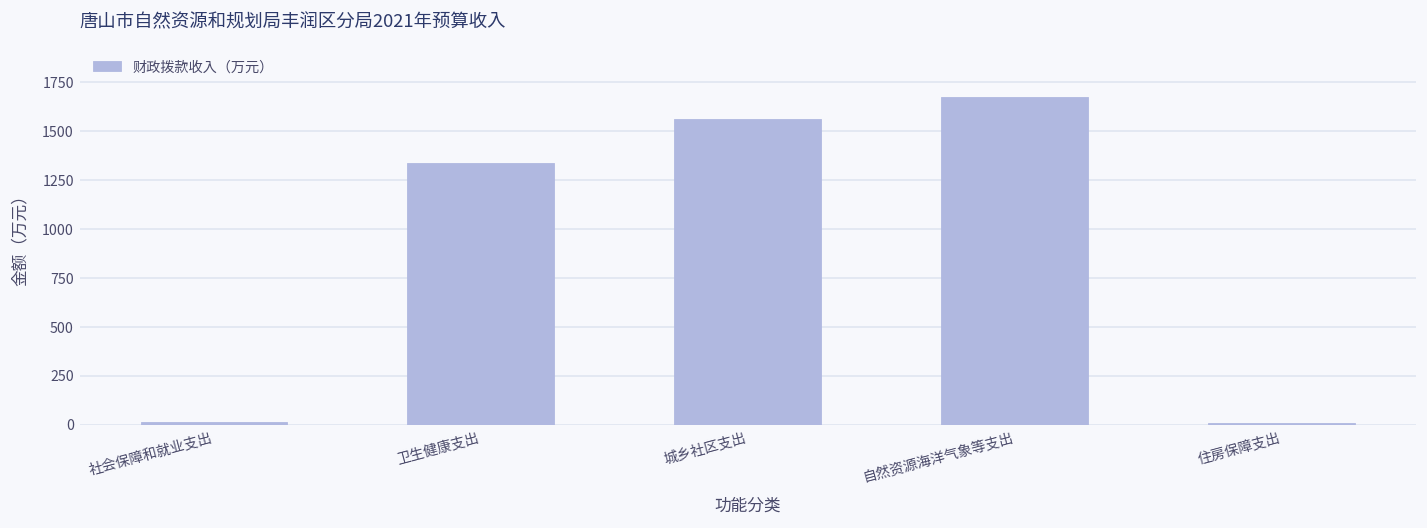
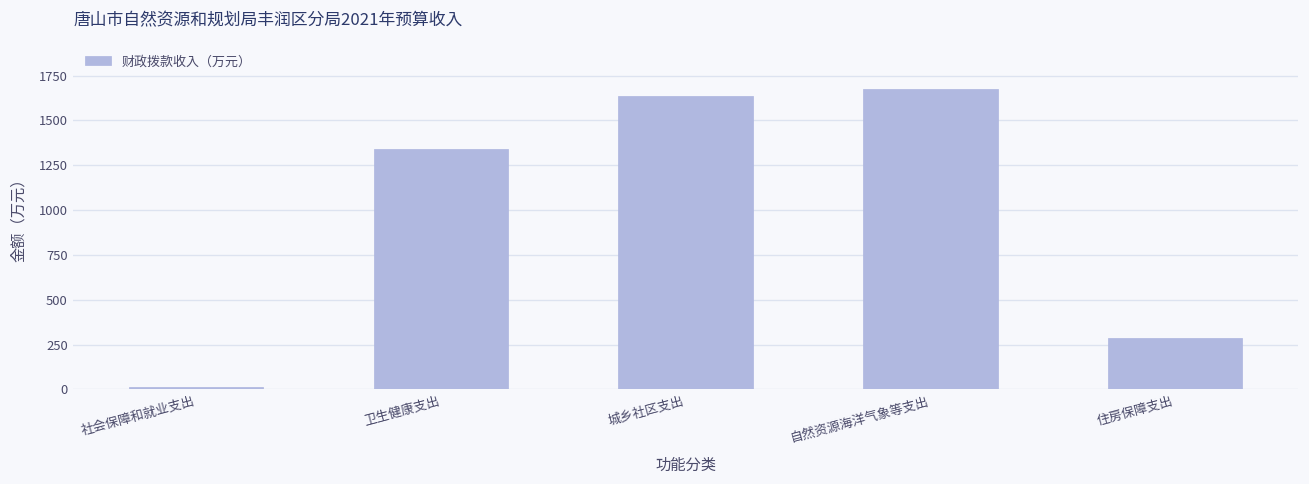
城乡社区支出: 1560 -> 1630
住房保障支出: 10 -> 280
